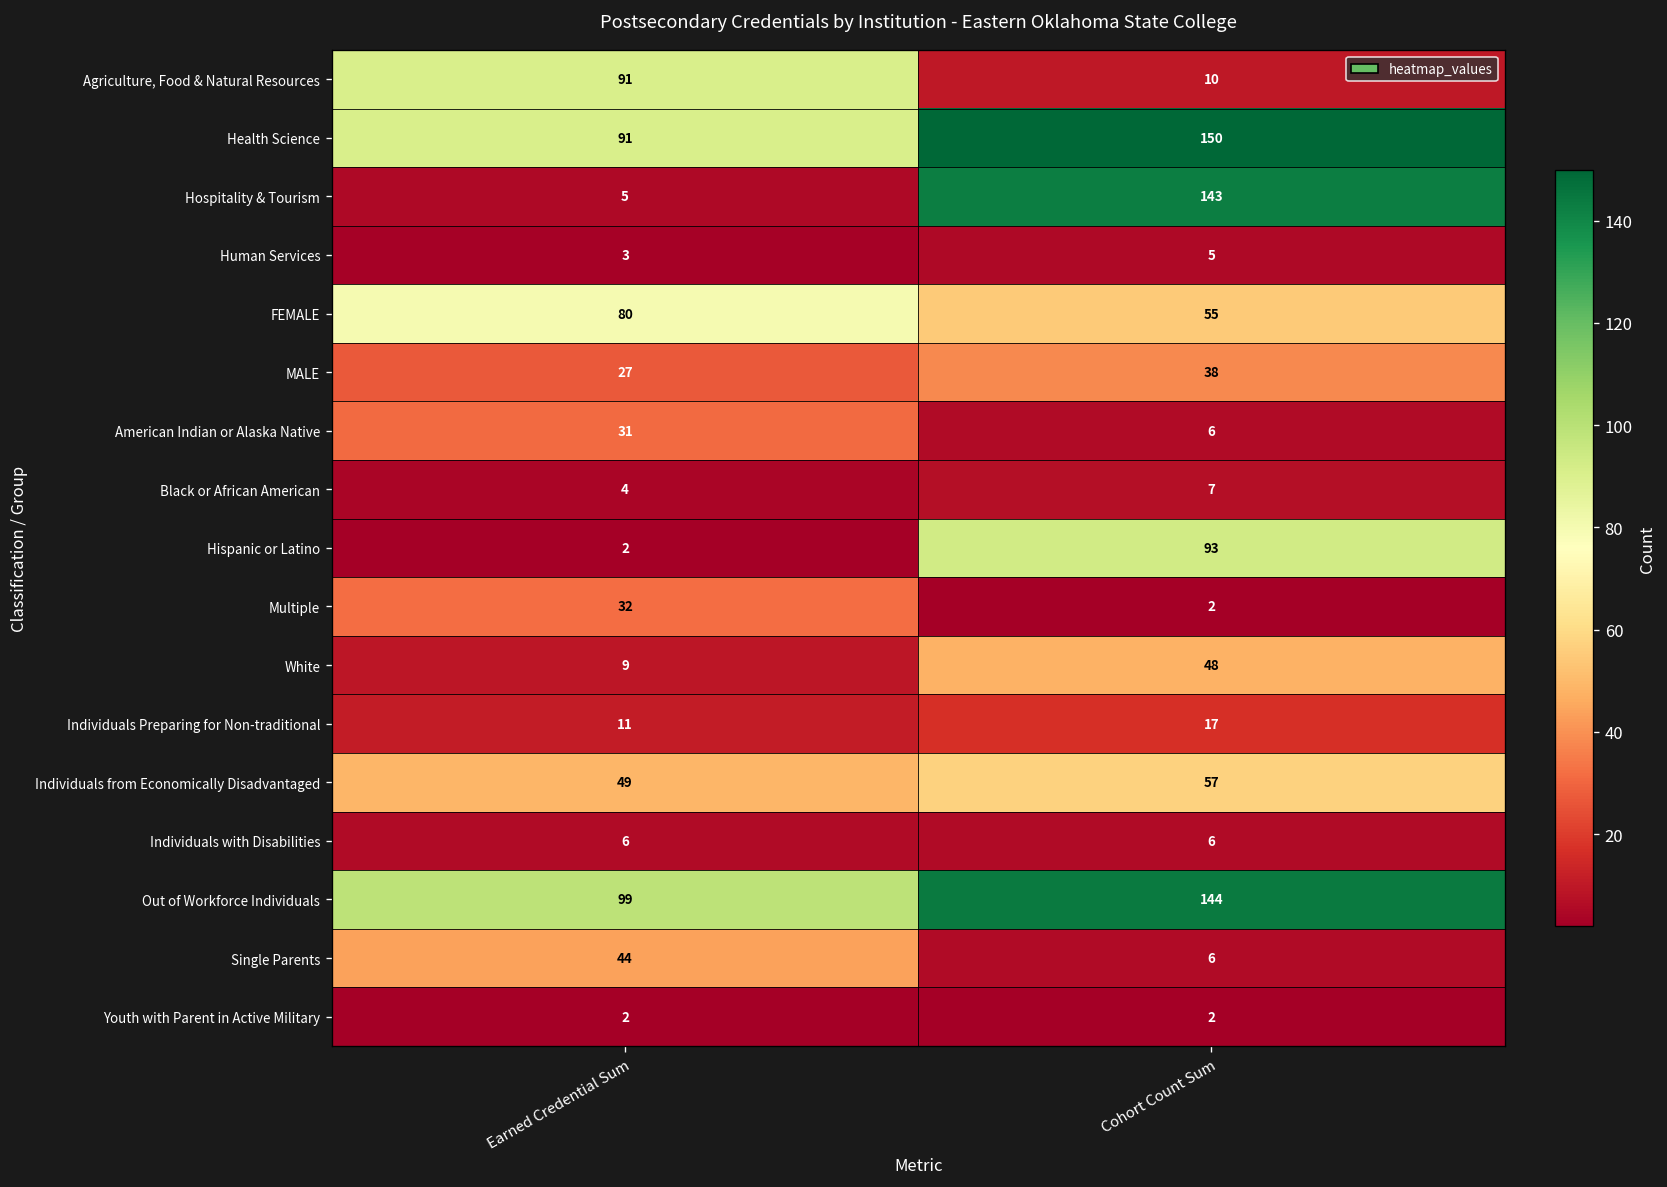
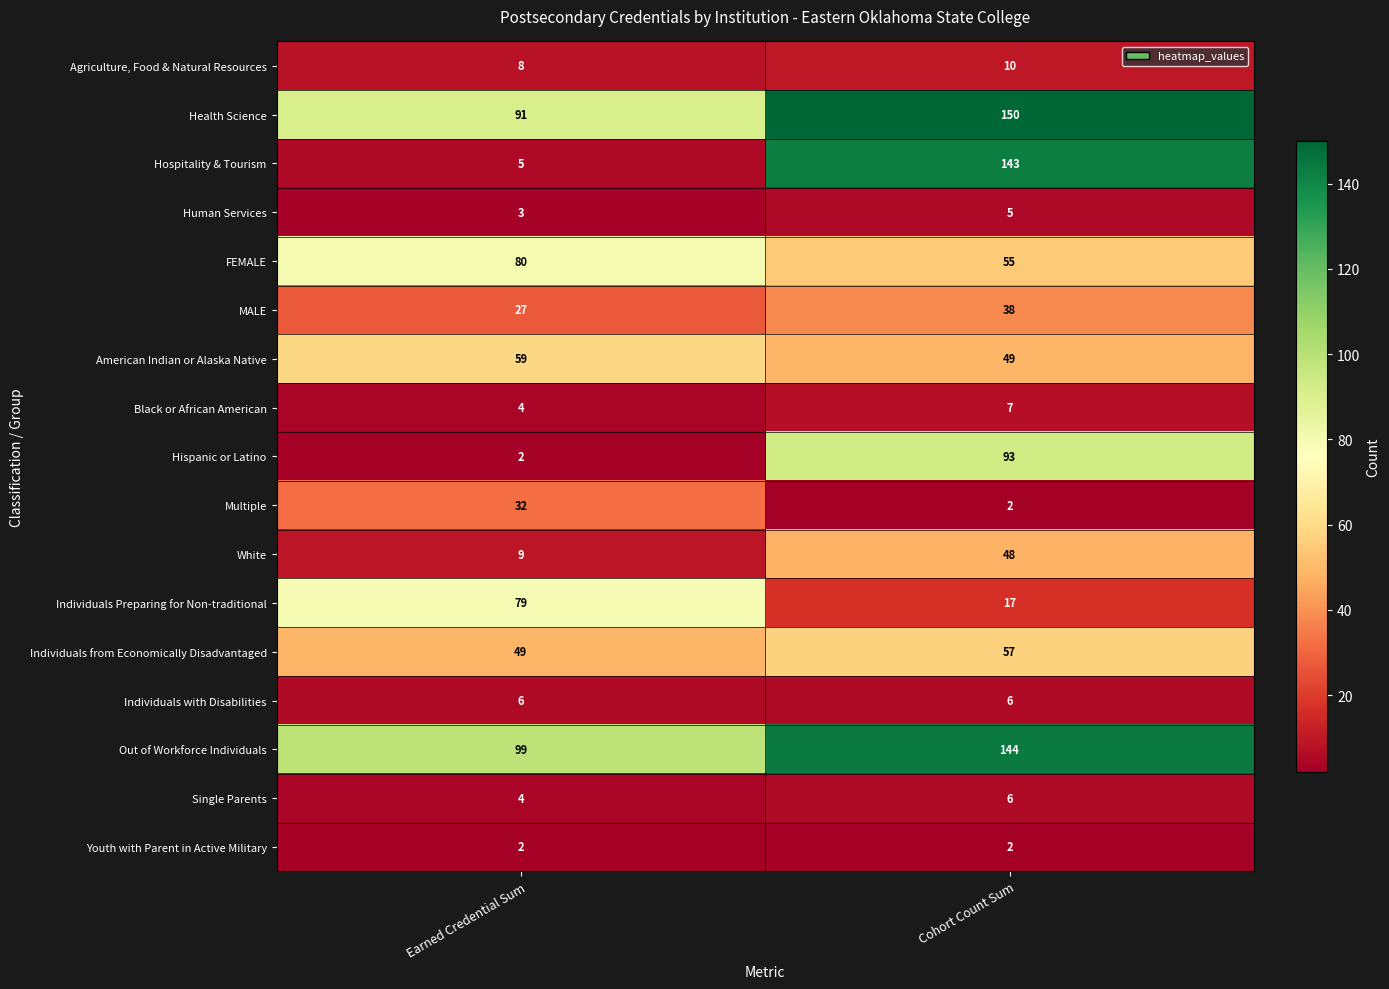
Agriculture, Food & Natural Resources, Earned Credential Sum: 91 -> 8
American Indian or Alaska Native, Earned Credential Sum: 31 -> 59
American Indian or Alaska Native, Cohort Count Sum: 6 -> 49
Individuals Preparing for Non-traditional, Earned Credential Sum: 11 -> 79
Single Parents, Earned Credential Sum: 44 -> 4
